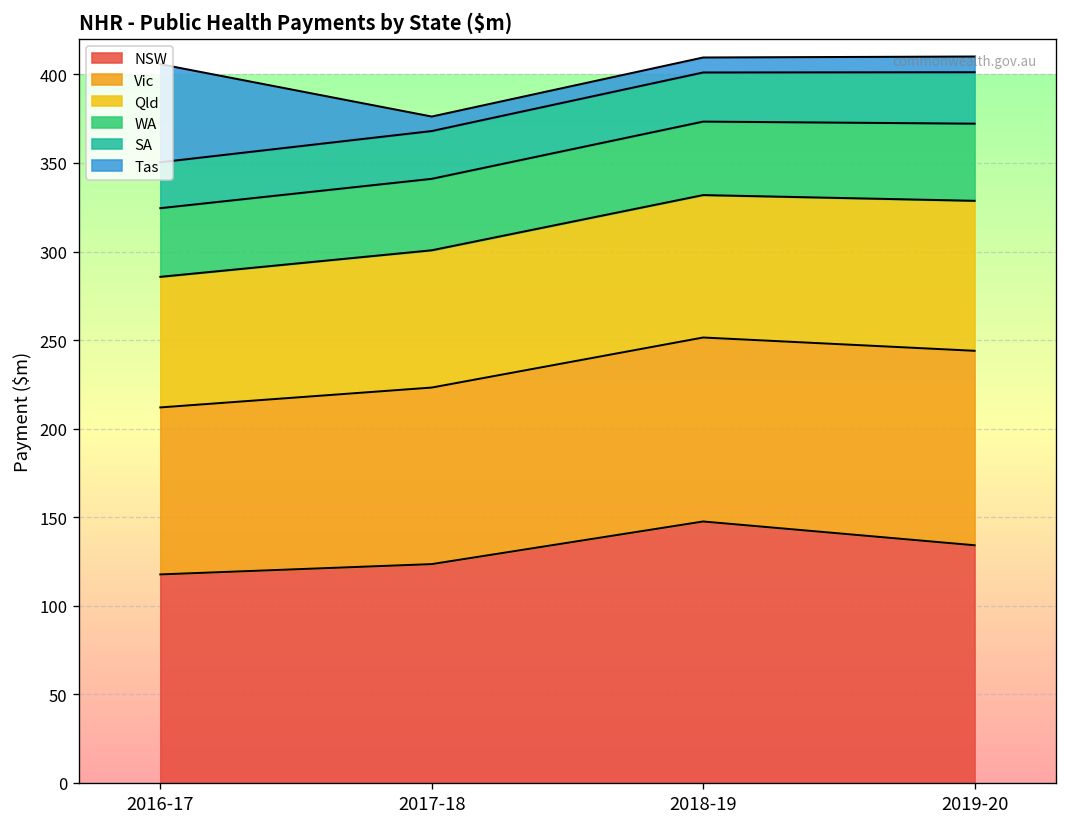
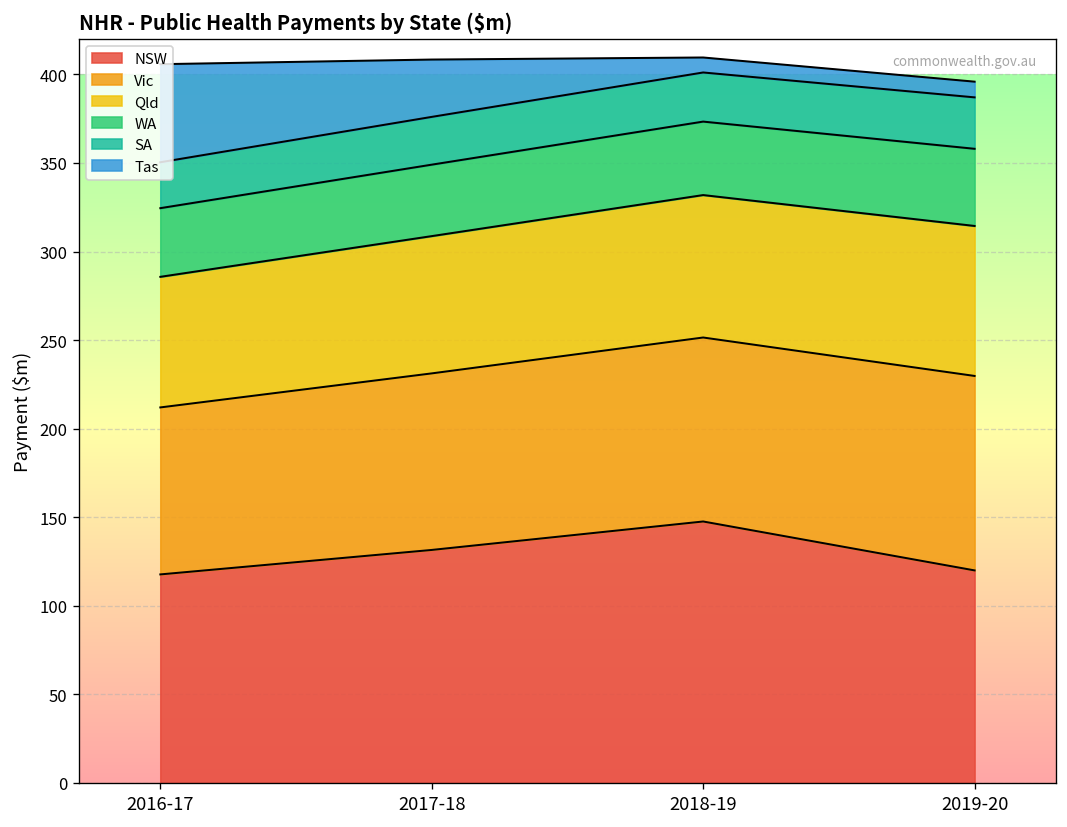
NSW, 2017-18: 124 -> 132
Tas, 2017-18: 8 -> 32
NSW, 2019-20: 134 -> 120
